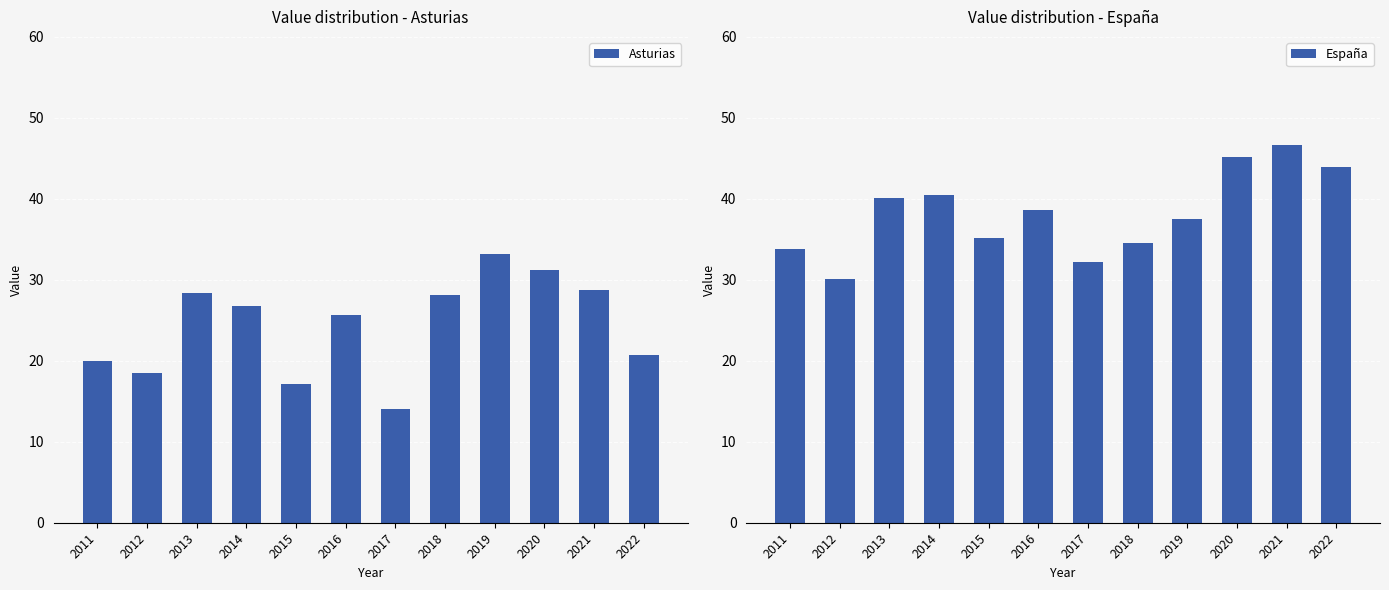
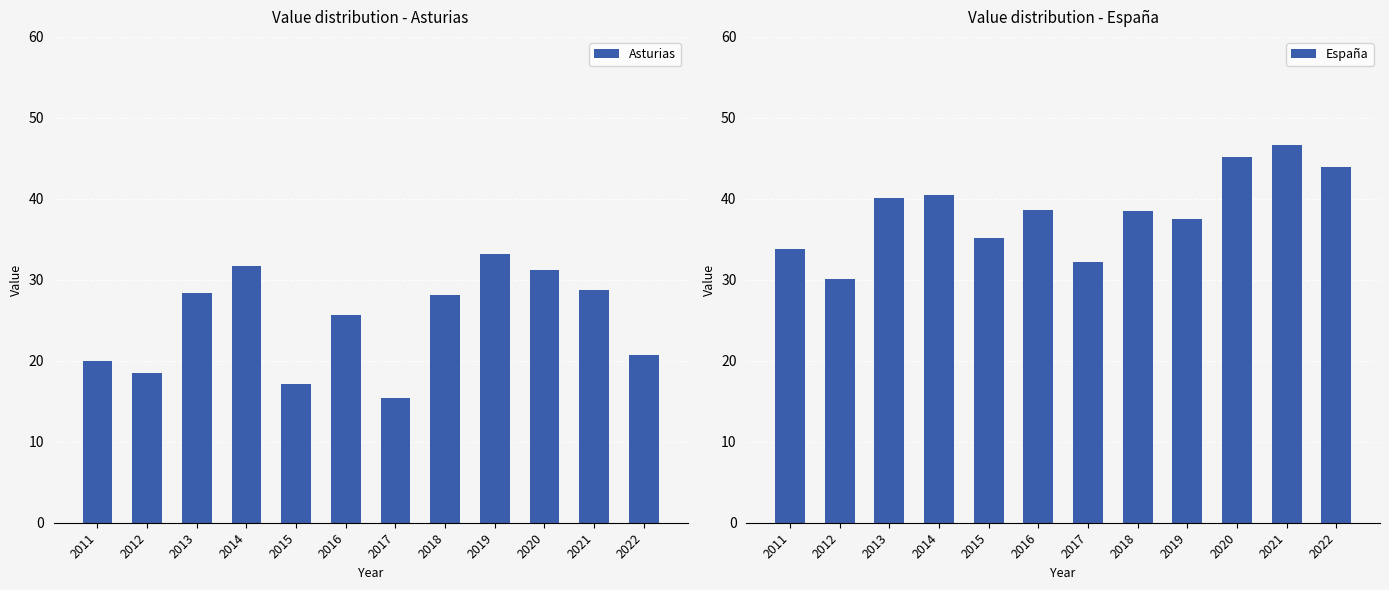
Value distribution - Asturias, 2014: 27 -> 32
Value distribution - Asturias, 2017: 14 -> 15
Value distribution - España, 2018: 35 -> 38
